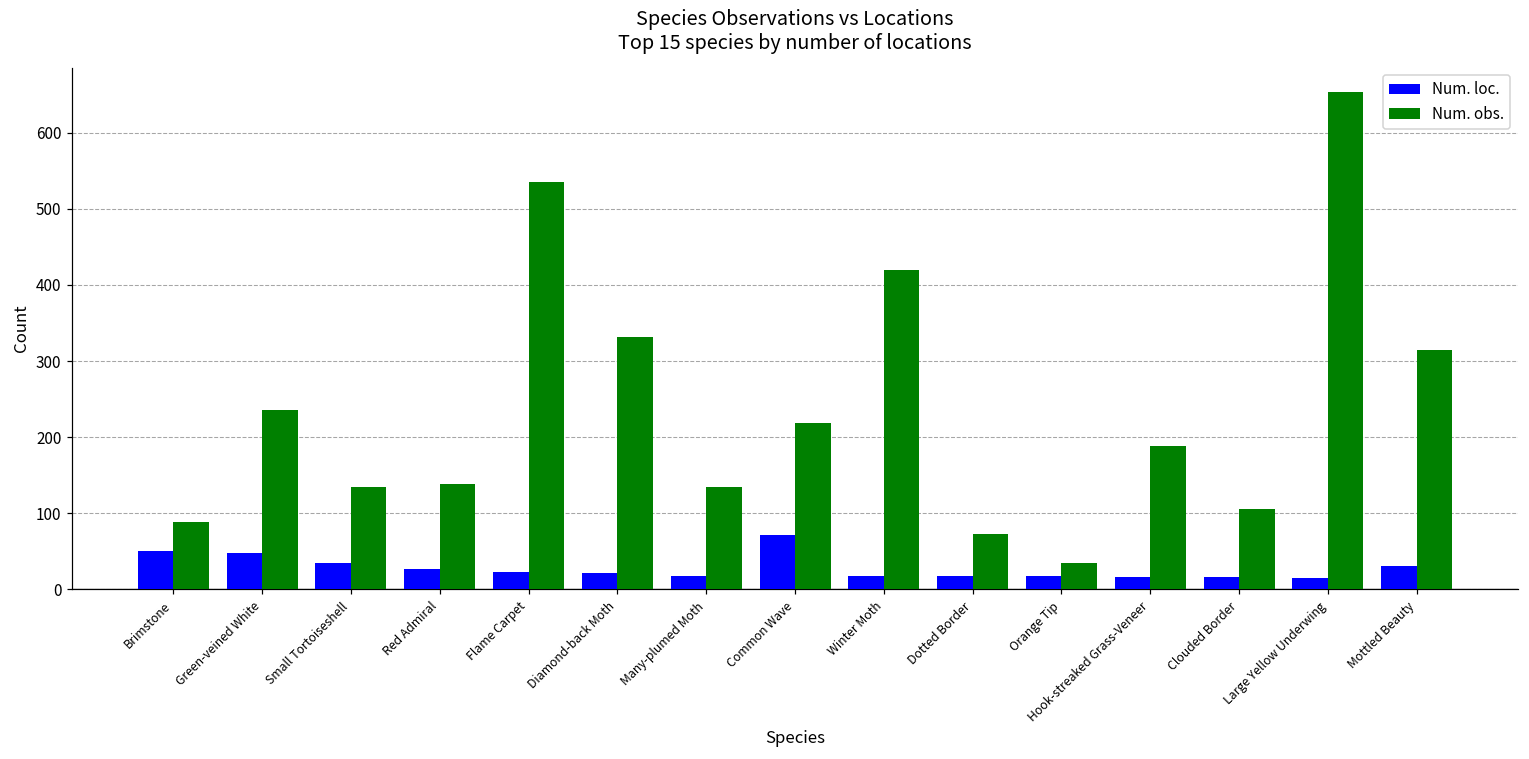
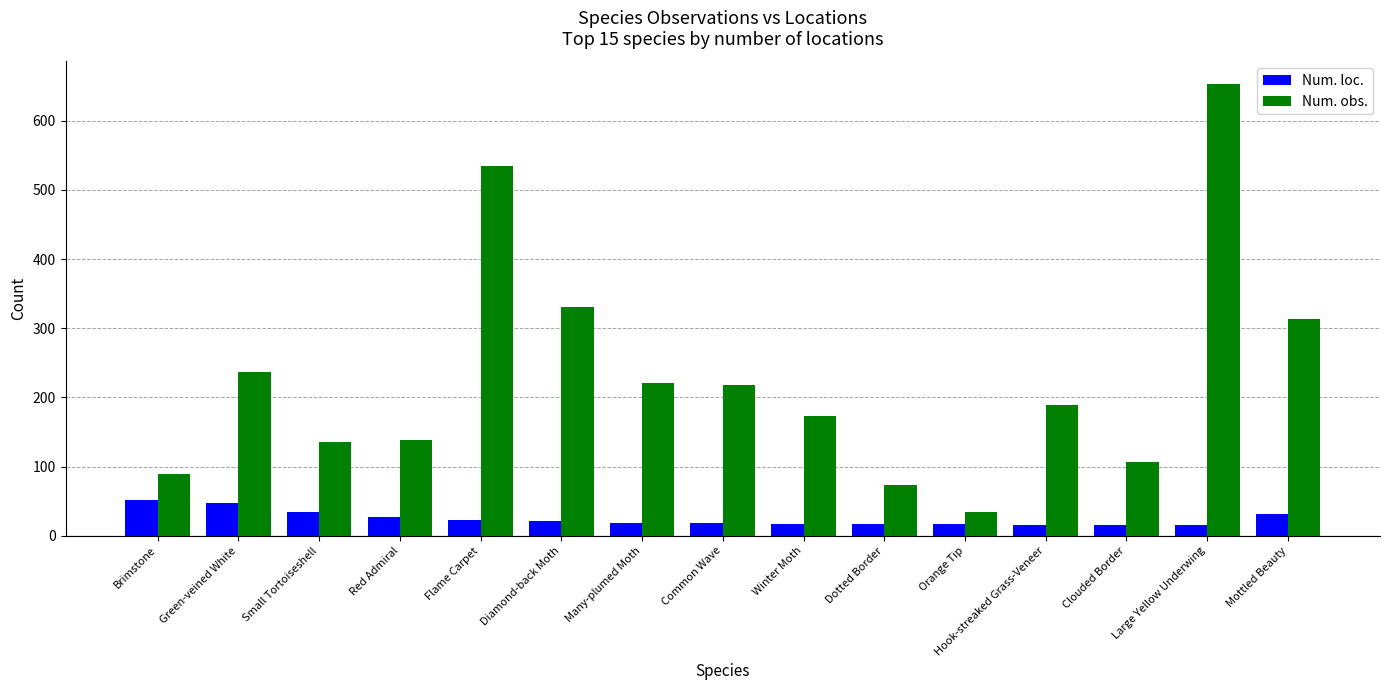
Num. obs., Many-plumed Moth: 130 -> 220
Num. loc., Common Wave: 70 -> 20
Num. obs., Winter Moth: 420 -> 170
